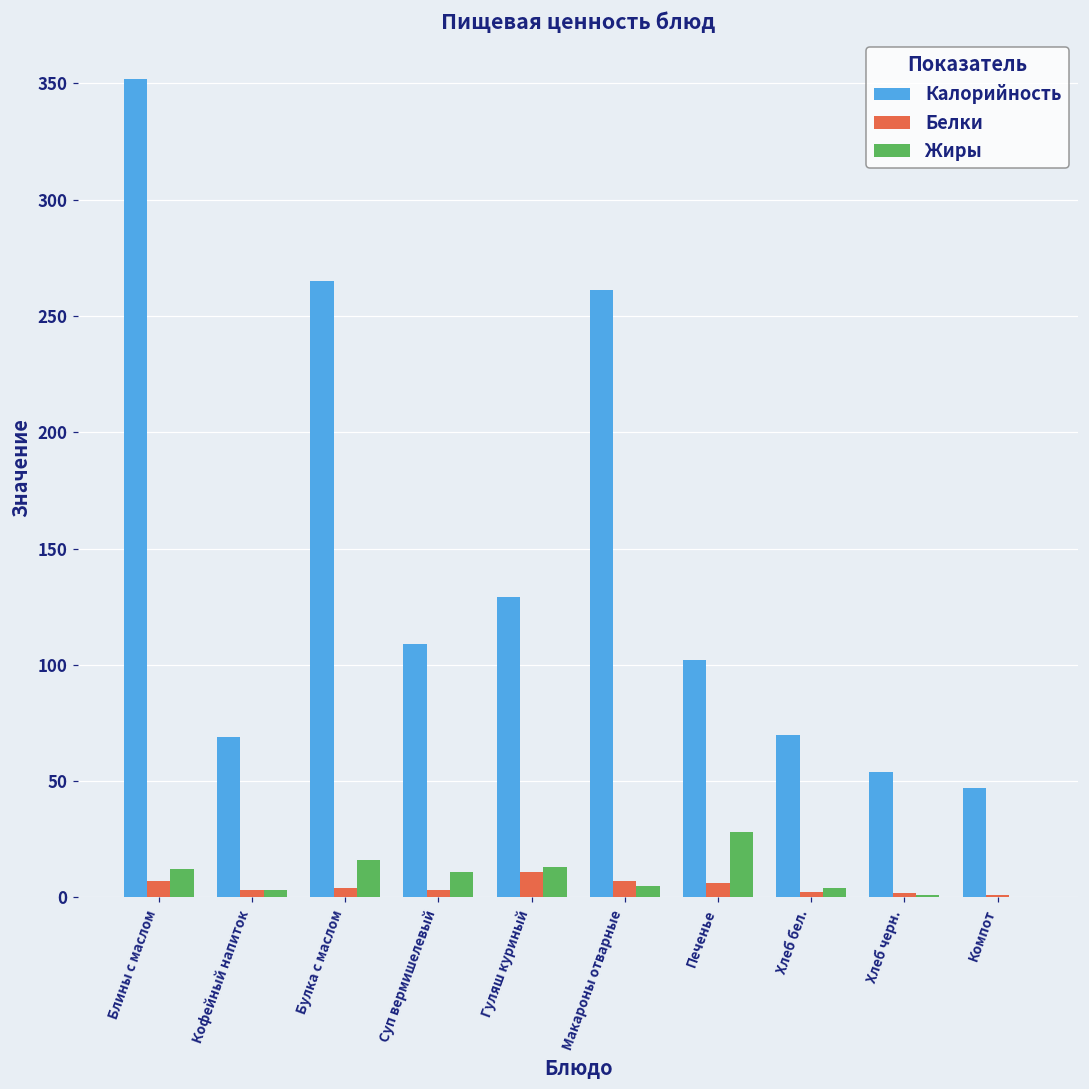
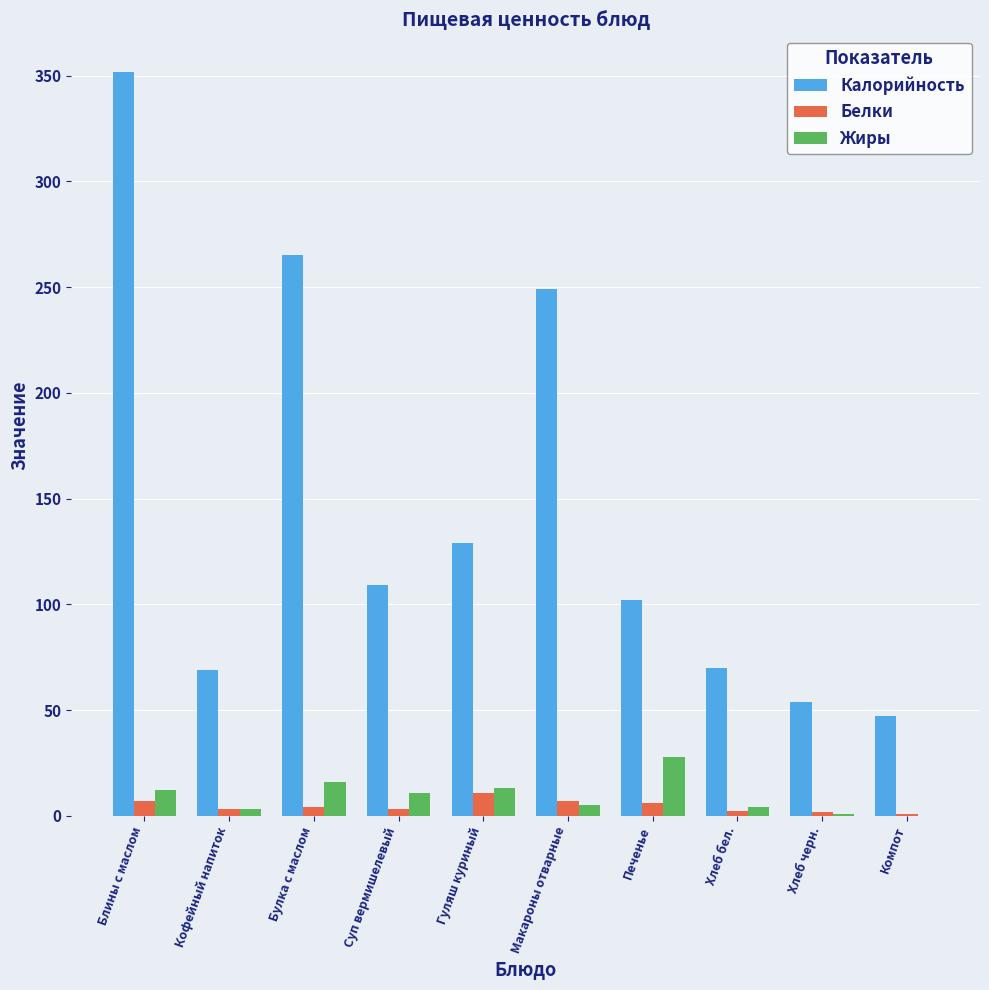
Калорийность, Макароны отварные: 261 -> 249
